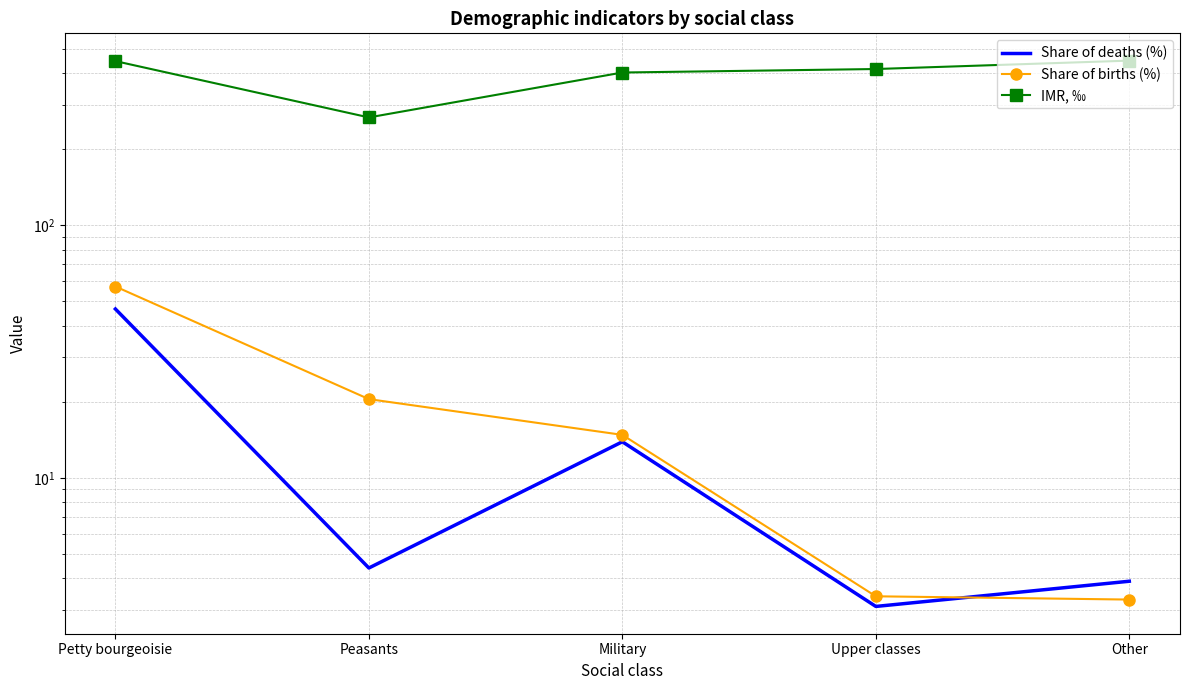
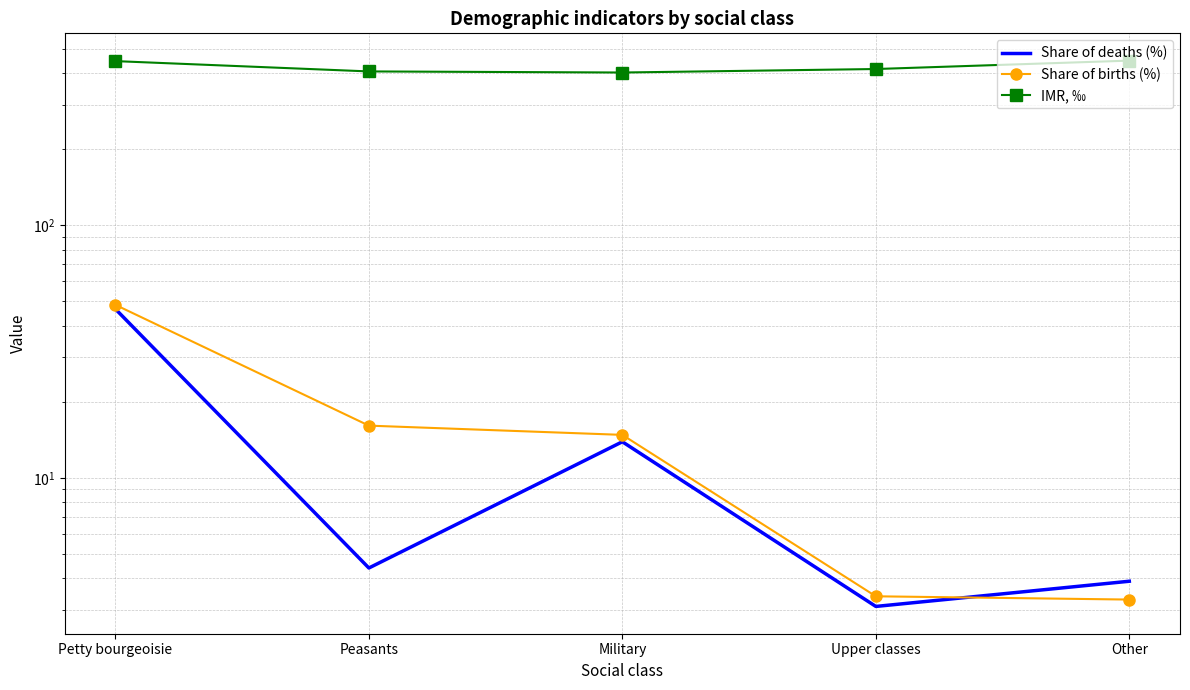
Share of births (%), Petty bourgeoisie: 57 -> 48
Share of births (%), Peasants: 21 -> 16
IMR, ‰, Peasants: 270 -> 410
